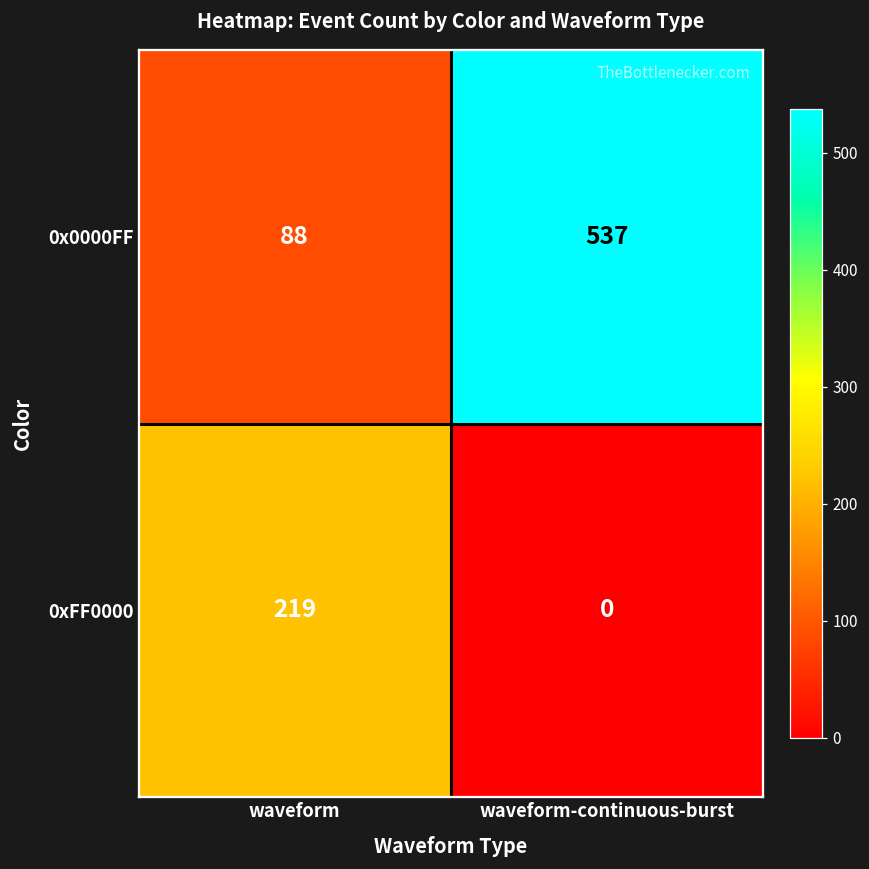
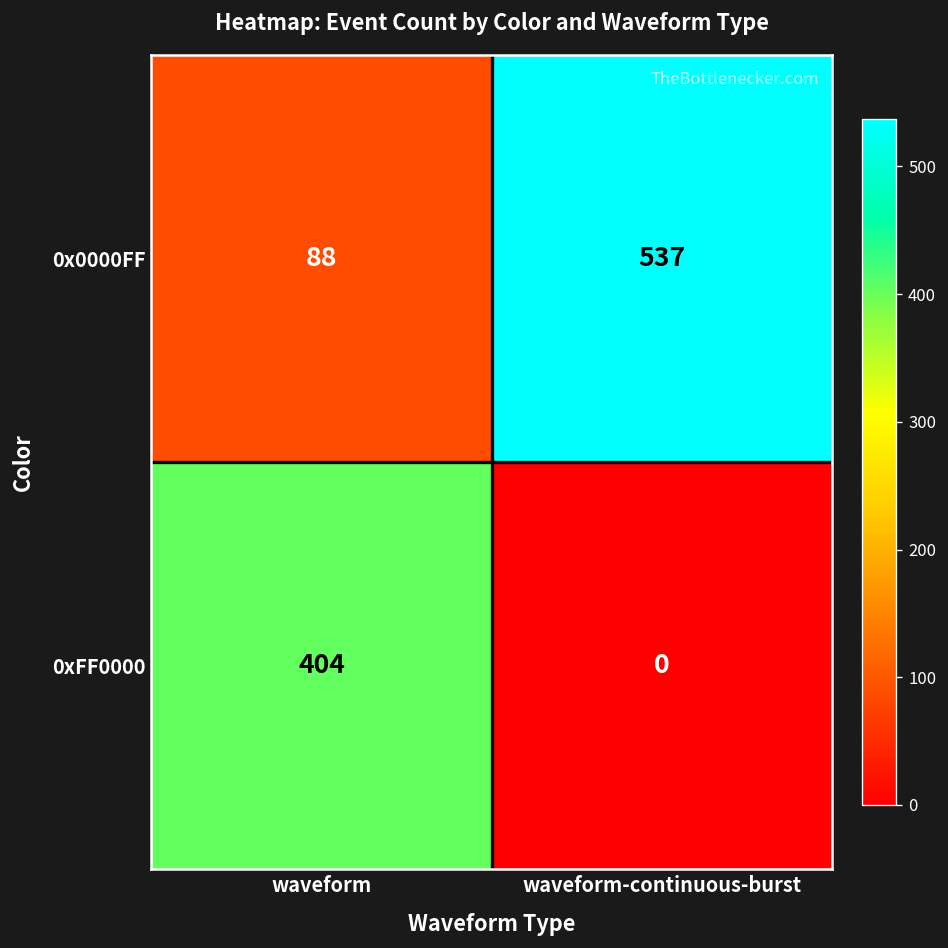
0xFF0000, waveform: 219 -> 404
